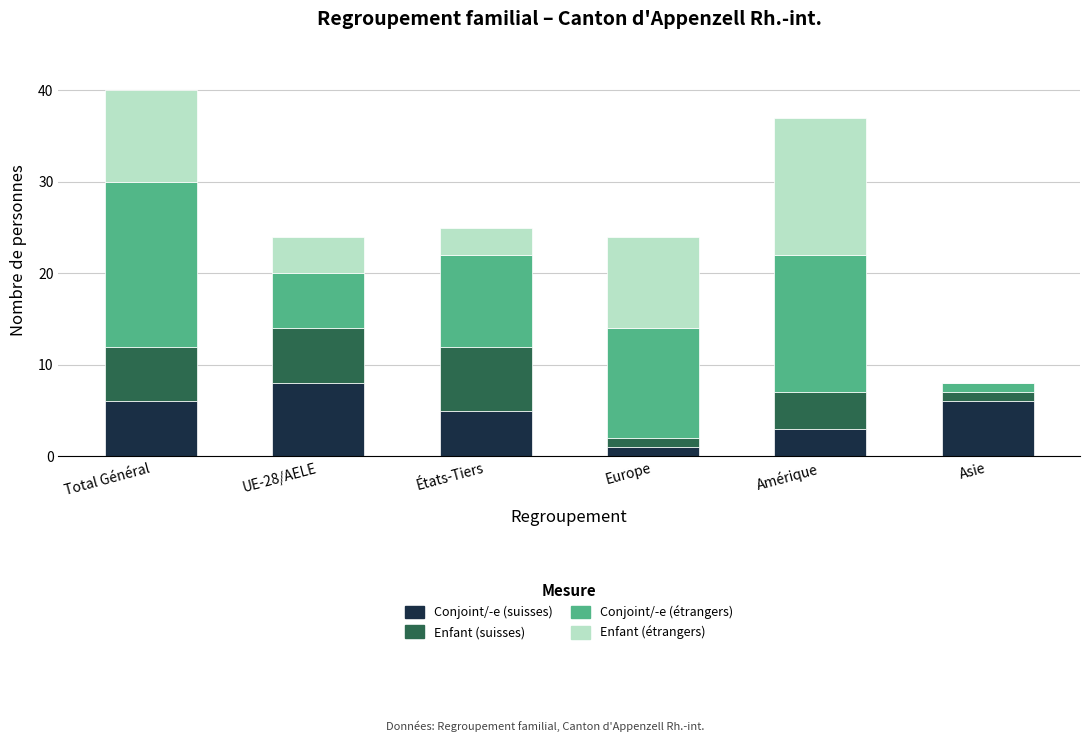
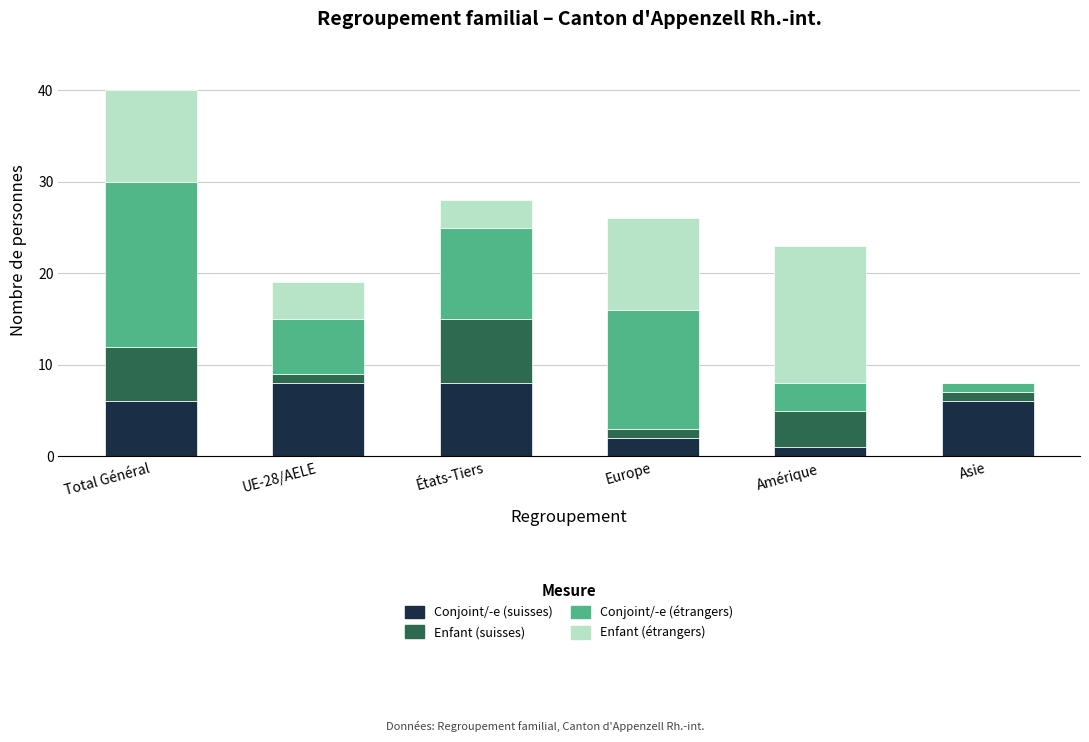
Enfant (suisses), UE-28/AELE: 6 -> 1
Conjoint/-e (suisses), États-Tiers: 5 -> 8
Conjoint/-e (suisses), Europe: 1 -> 2
Conjoint/-e (étrangers), Europe: 12 -> 13
Conjoint/-e (suisses), Amérique: 3 -> 1
Conjoint/-e (étrangers), Amérique: 15 -> 3
